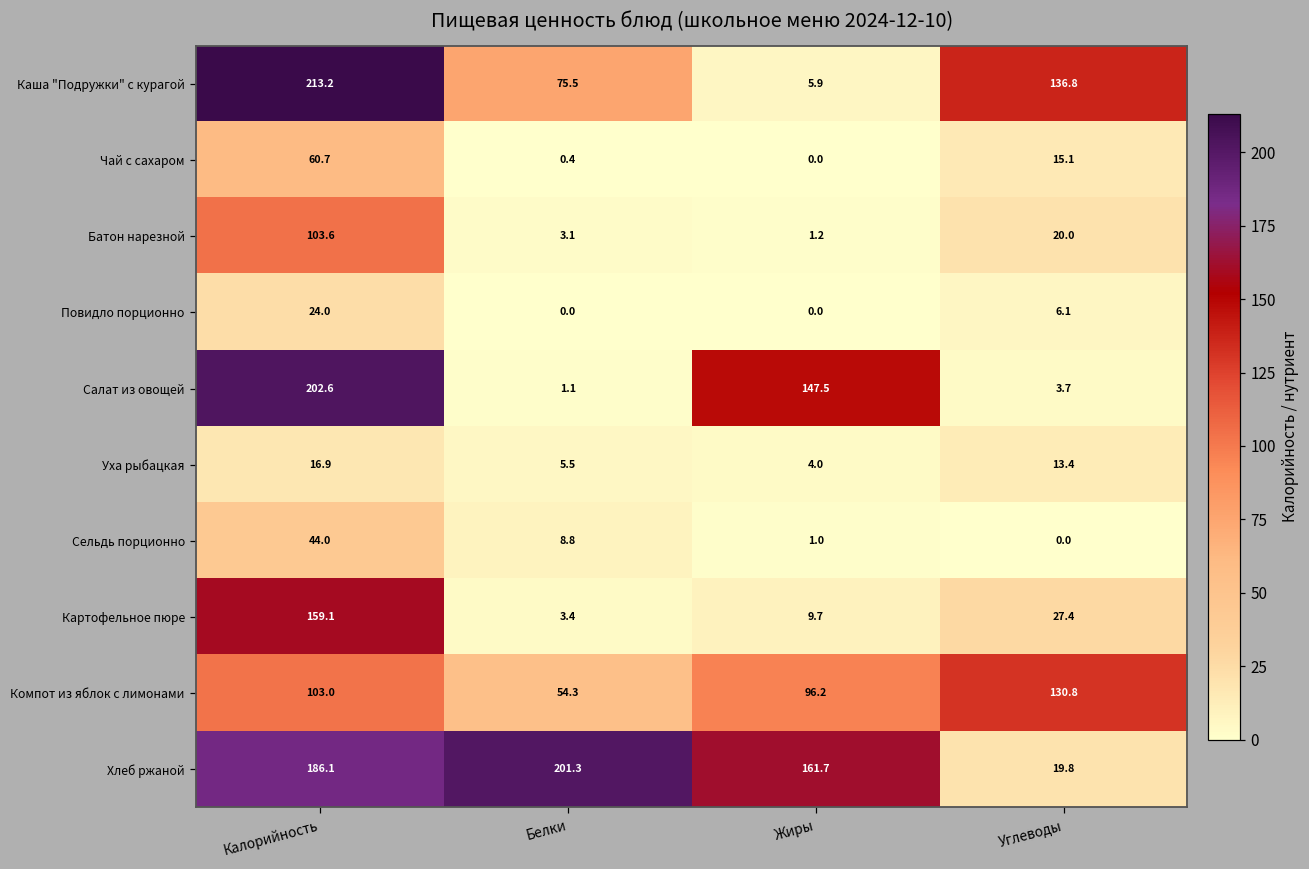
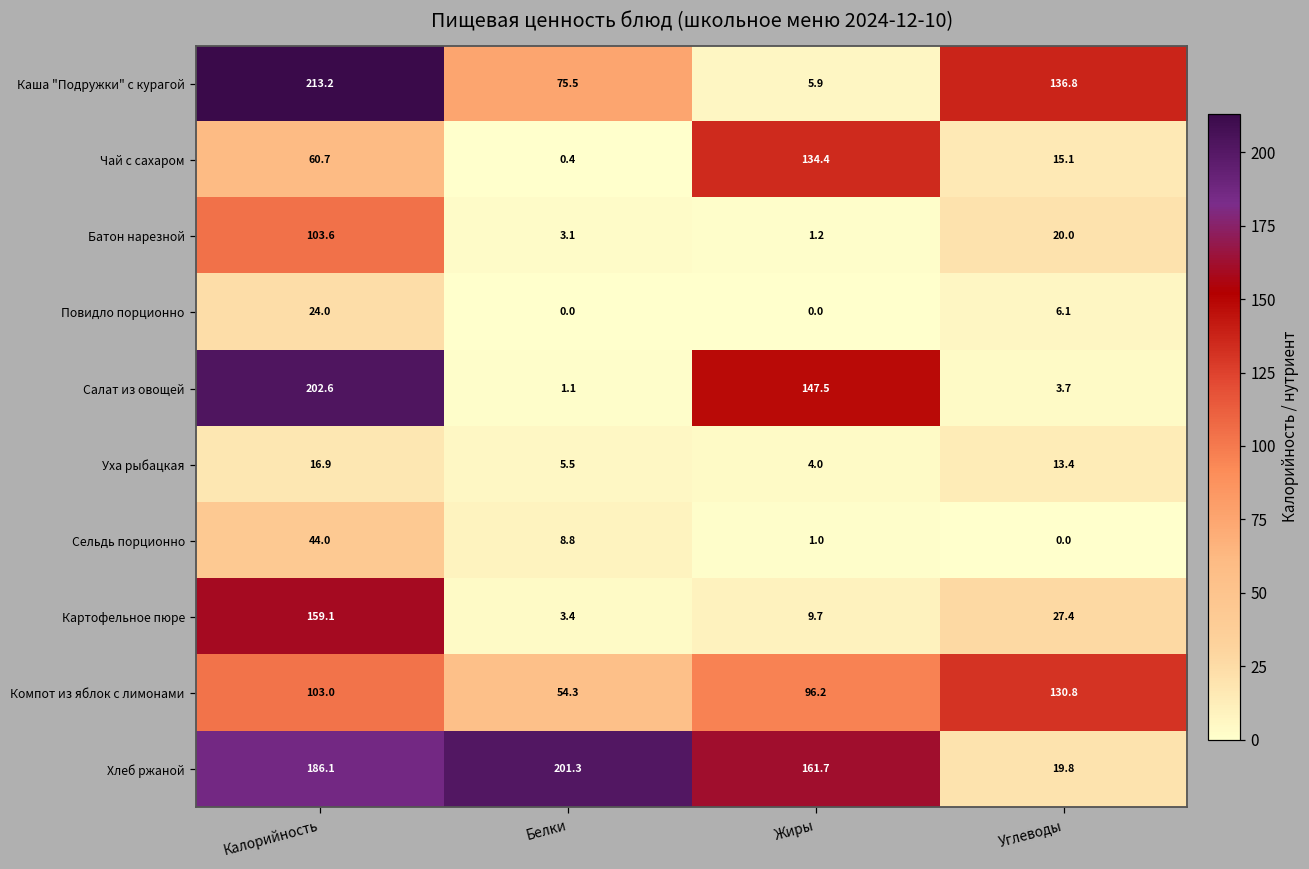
Чай с сахаром, Жиры: 0.0 -> 134.4
